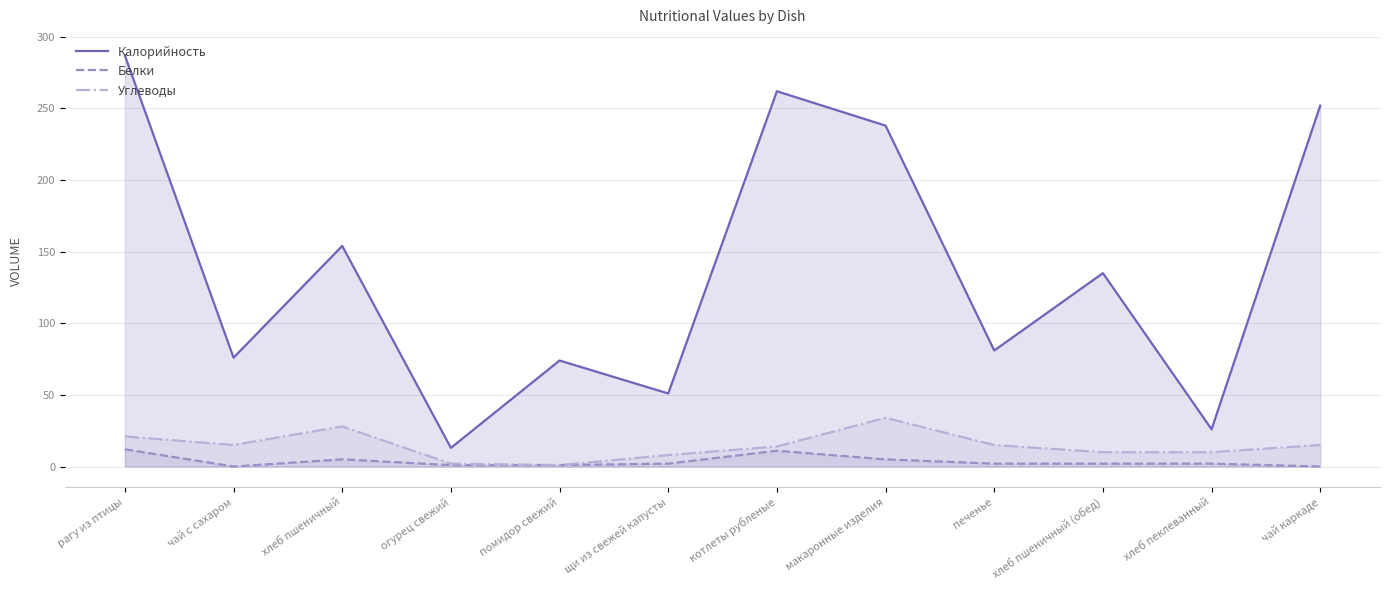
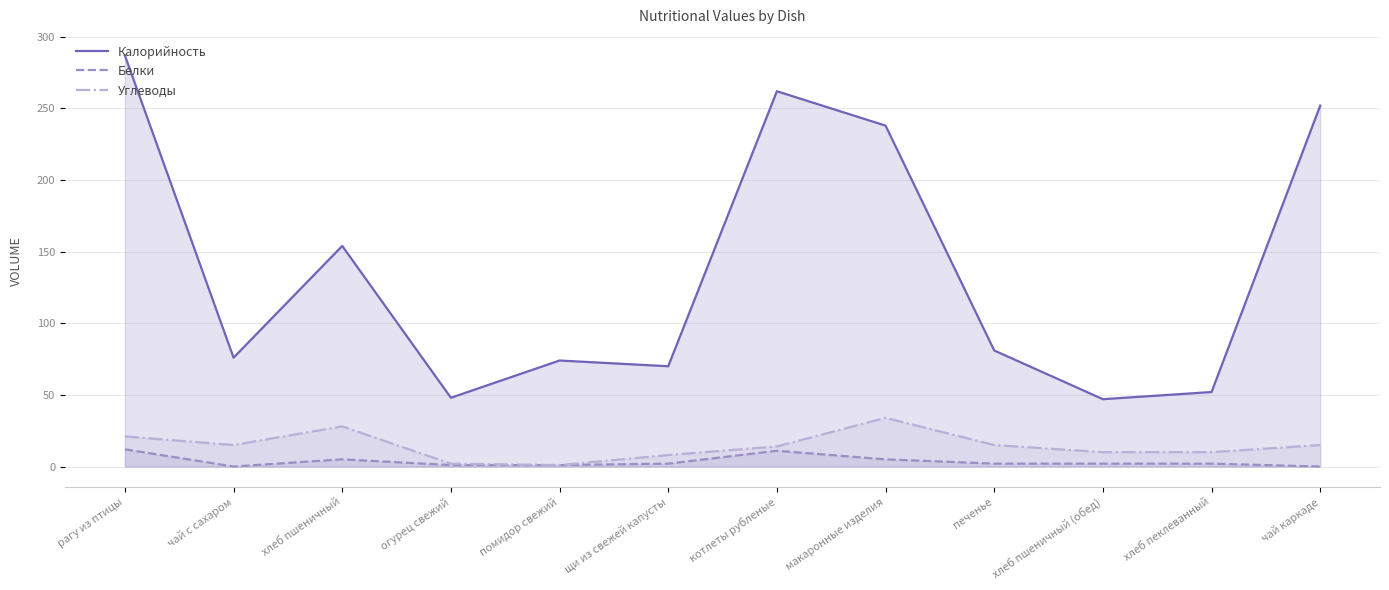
Калорийность, огурец свежий: 13 -> 48
Калорийность, щи из свежей капусты: 51 -> 70
Калорийность, хлеб пшеничный (обед): 135 -> 47
Калорийность, хлеб пеклеванный: 26 -> 52
